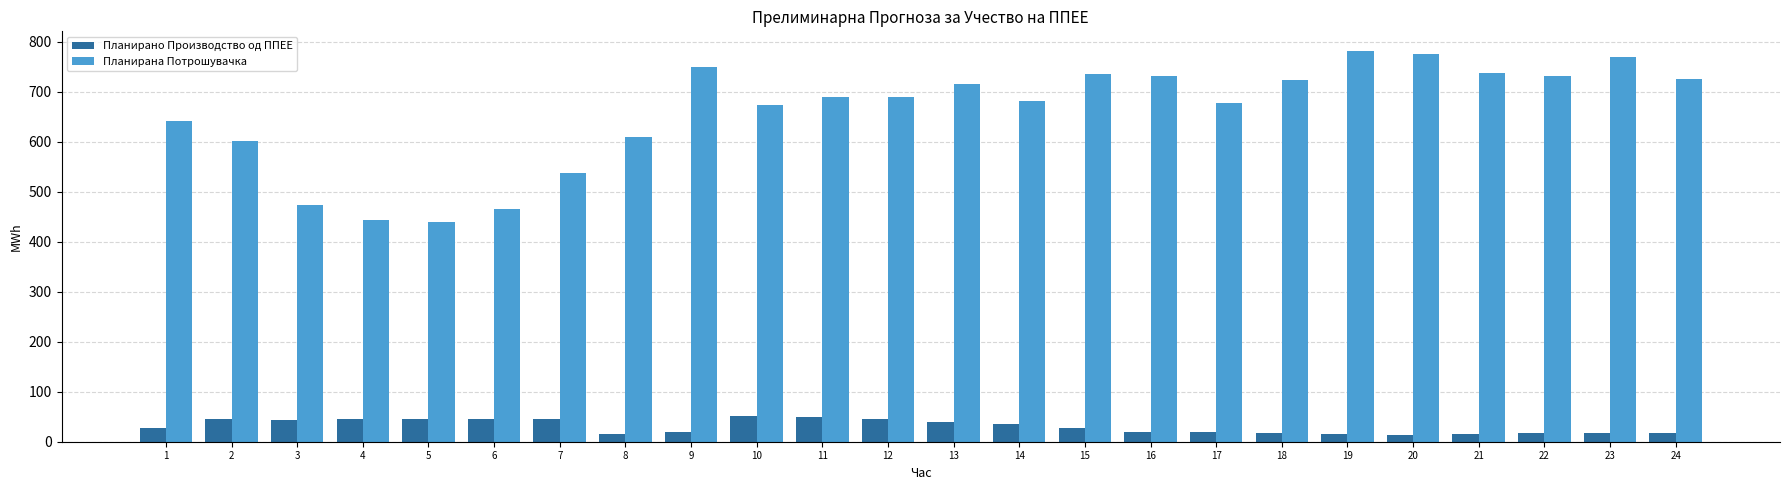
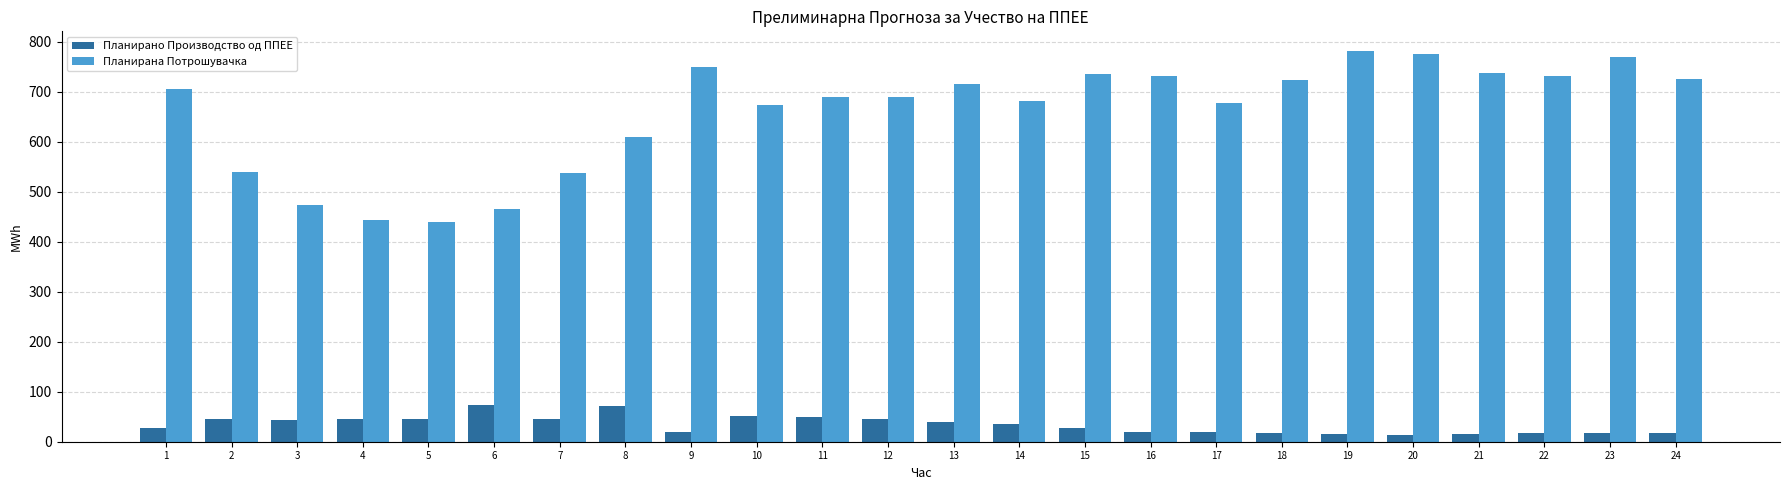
Планирана Потрошувачка, 1: 640 -> 710
Планирана Потрошувачка, 2: 600 -> 540
Планирано Производство од ППЕЕ, 6: 50 -> 70
Планирано Производство од ППЕЕ, 8: 20 -> 70
